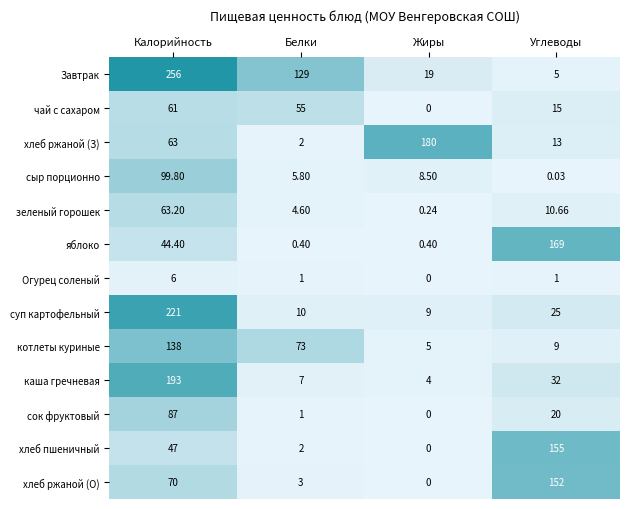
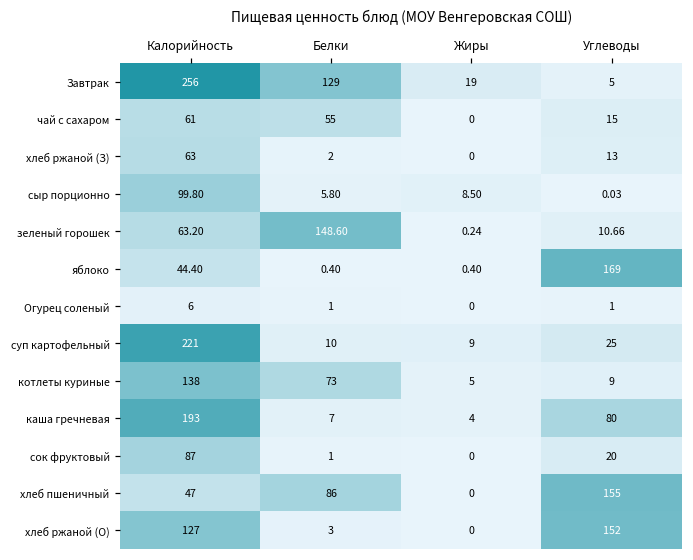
хлеб ржаной (З), Жиры: 180 -> 0
зеленый горошек, Белки: 4.60 -> 148.60
каша гречневая, Углеводы: 32 -> 80
хлеб пшеничный, Белки: 2 -> 86
хлеб ржаной (О), Калорийность: 70 -> 127
